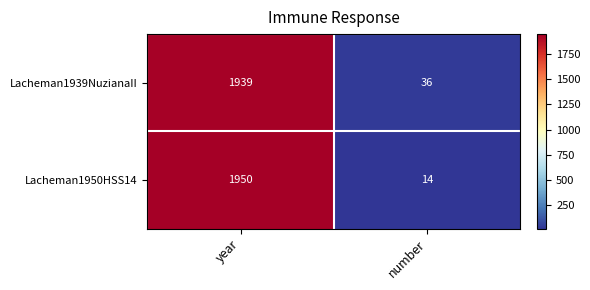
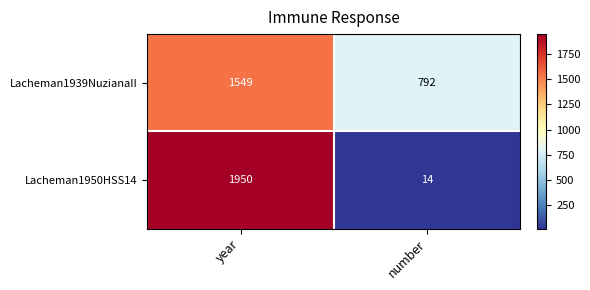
Lacheman1939NuzianaII, year: 1939 -> 1549
Lacheman1939NuzianaII, number: 36 -> 792
